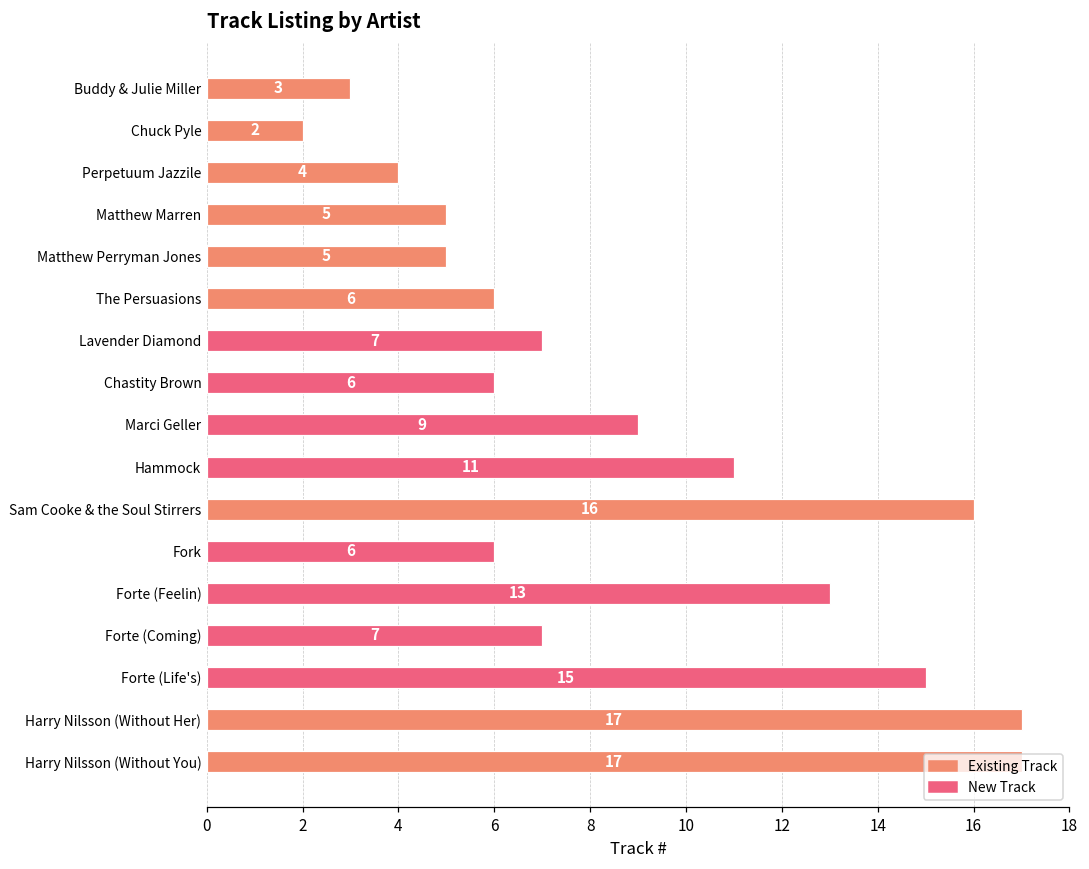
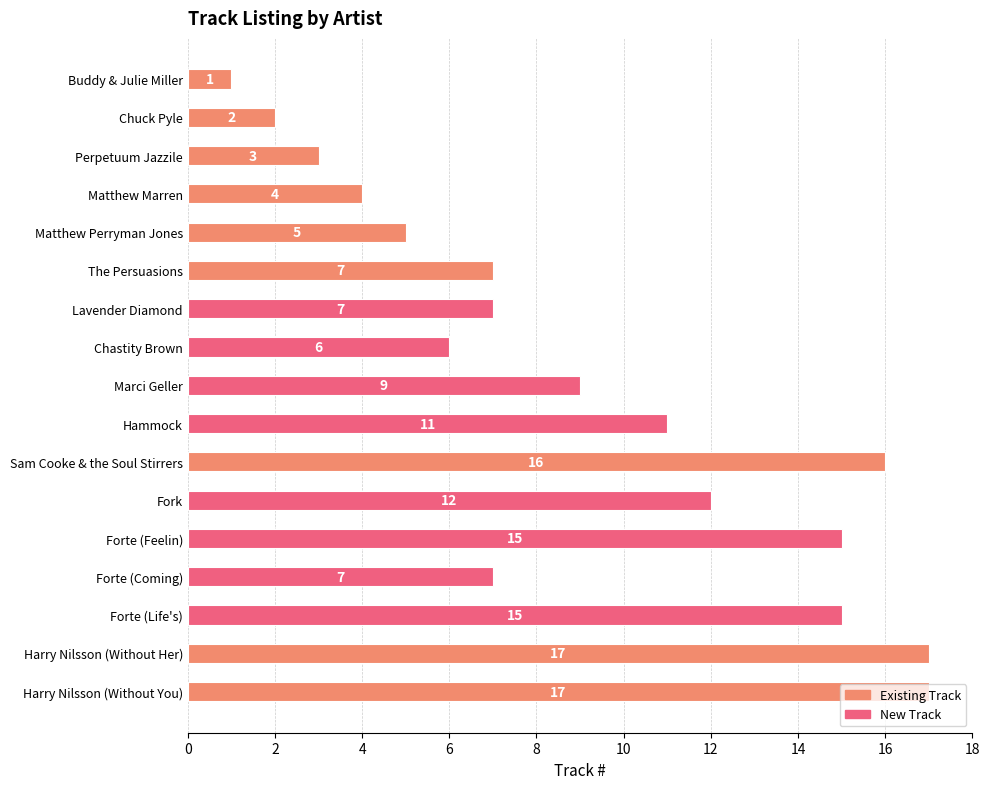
Buddy & Julie Miller: 3 -> 1
Perpetuum Jazzile: 4 -> 3
Matthew Marren: 5 -> 4
The Persuasions: 6 -> 7
Fork: 6 -> 12
Forte (Feelin): 13 -> 15
